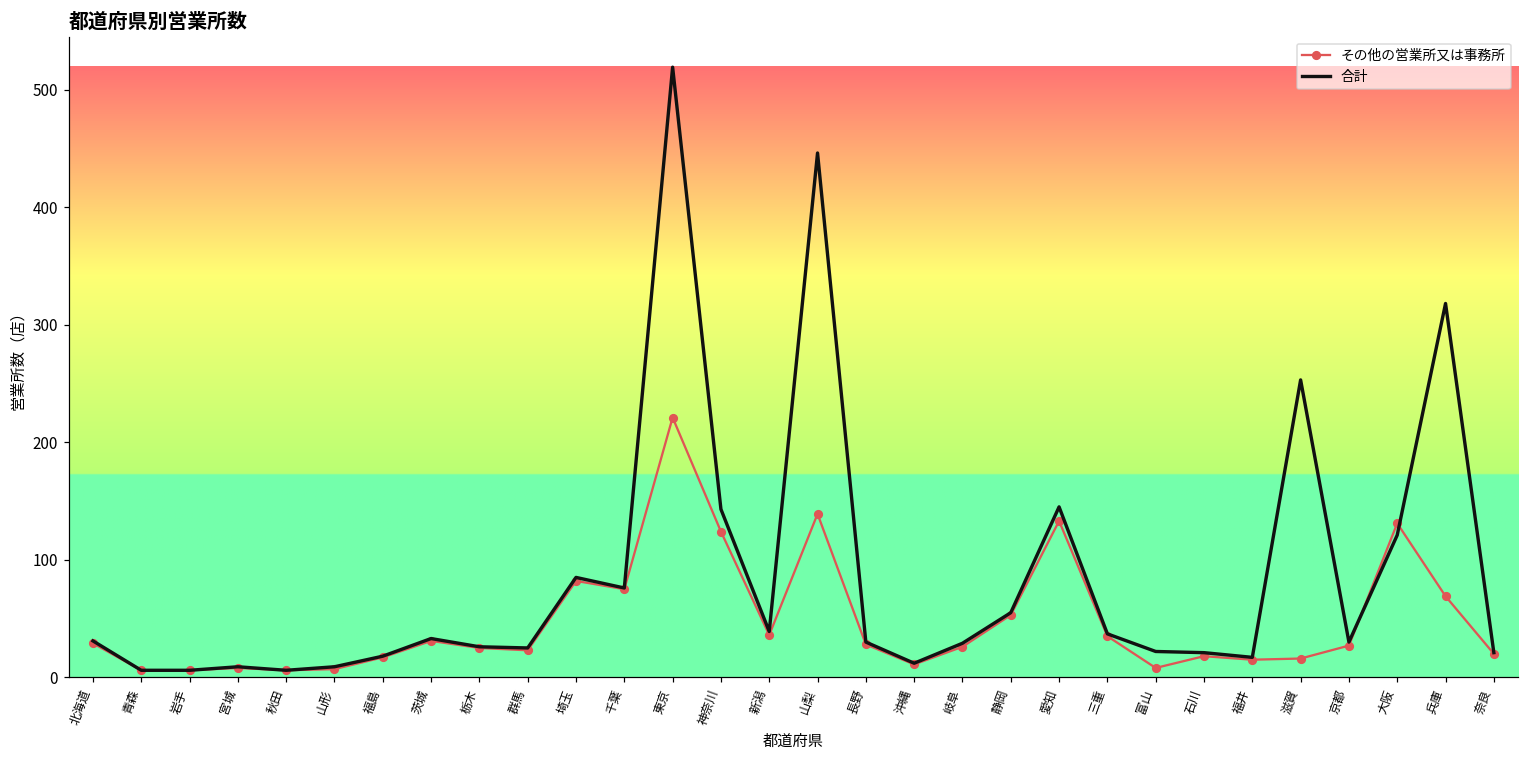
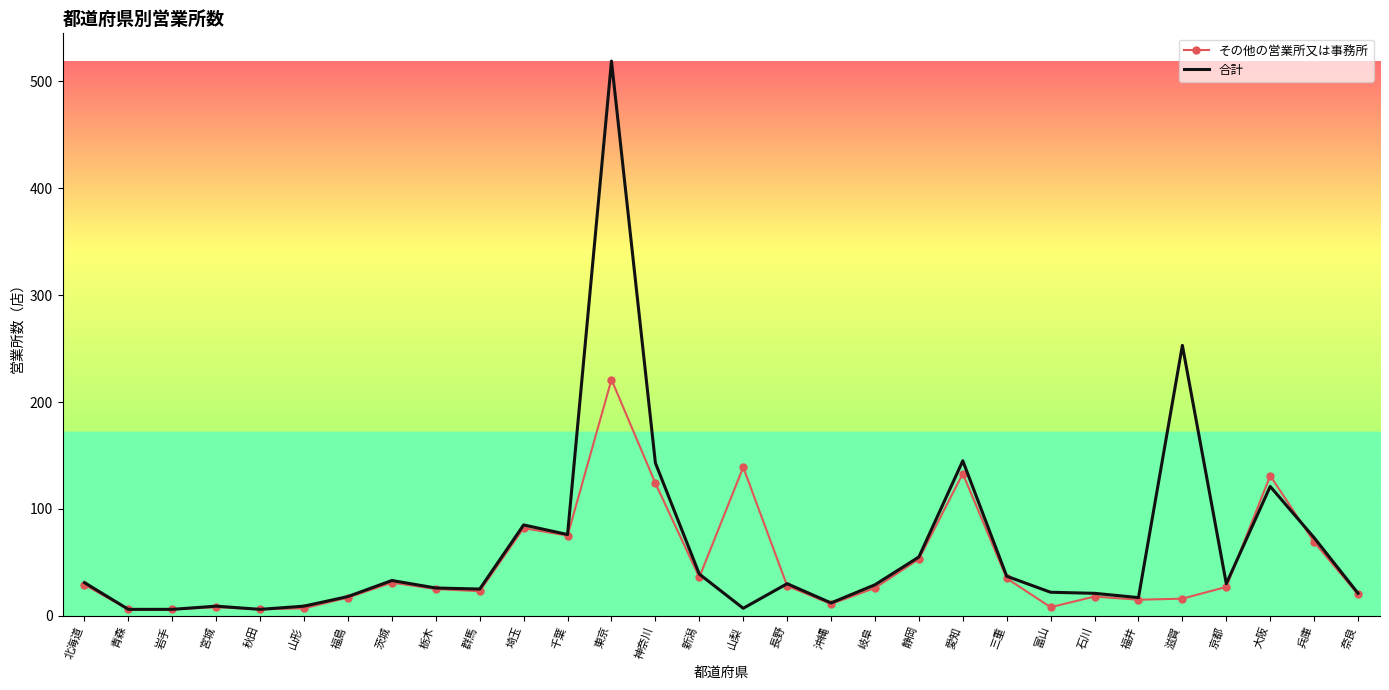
合計, 山梨: 446 -> 7
合計, 兵庫: 318 -> 73
